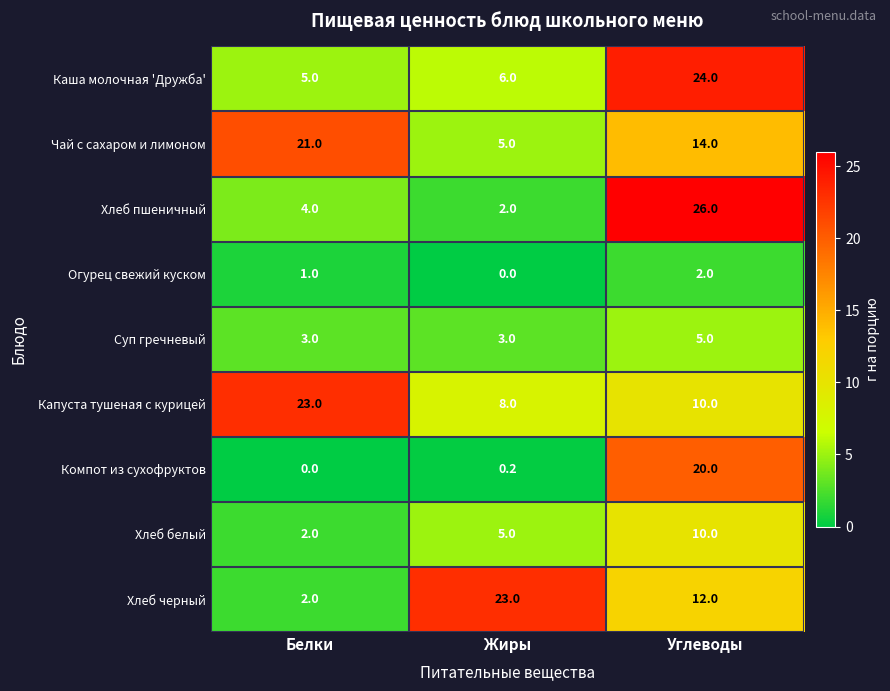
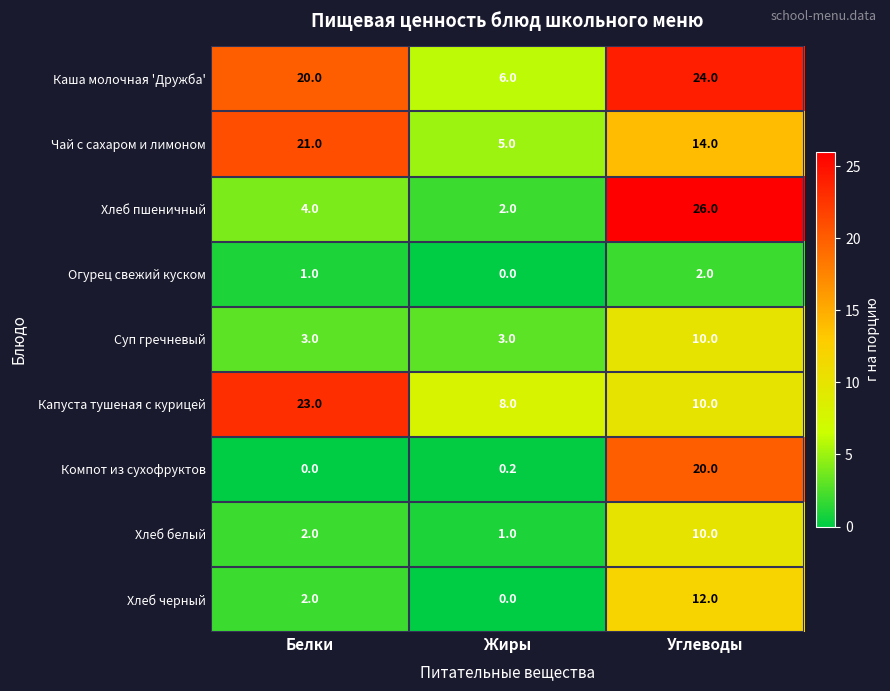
Каша молочная 'Дружба', Белки: 5.0 -> 20.0
Суп гречневый, Углеводы: 5.0 -> 10.0
Хлеб белый, Жиры: 5.0 -> 1.0
Хлеб черный, Жиры: 23.0 -> 0.0
